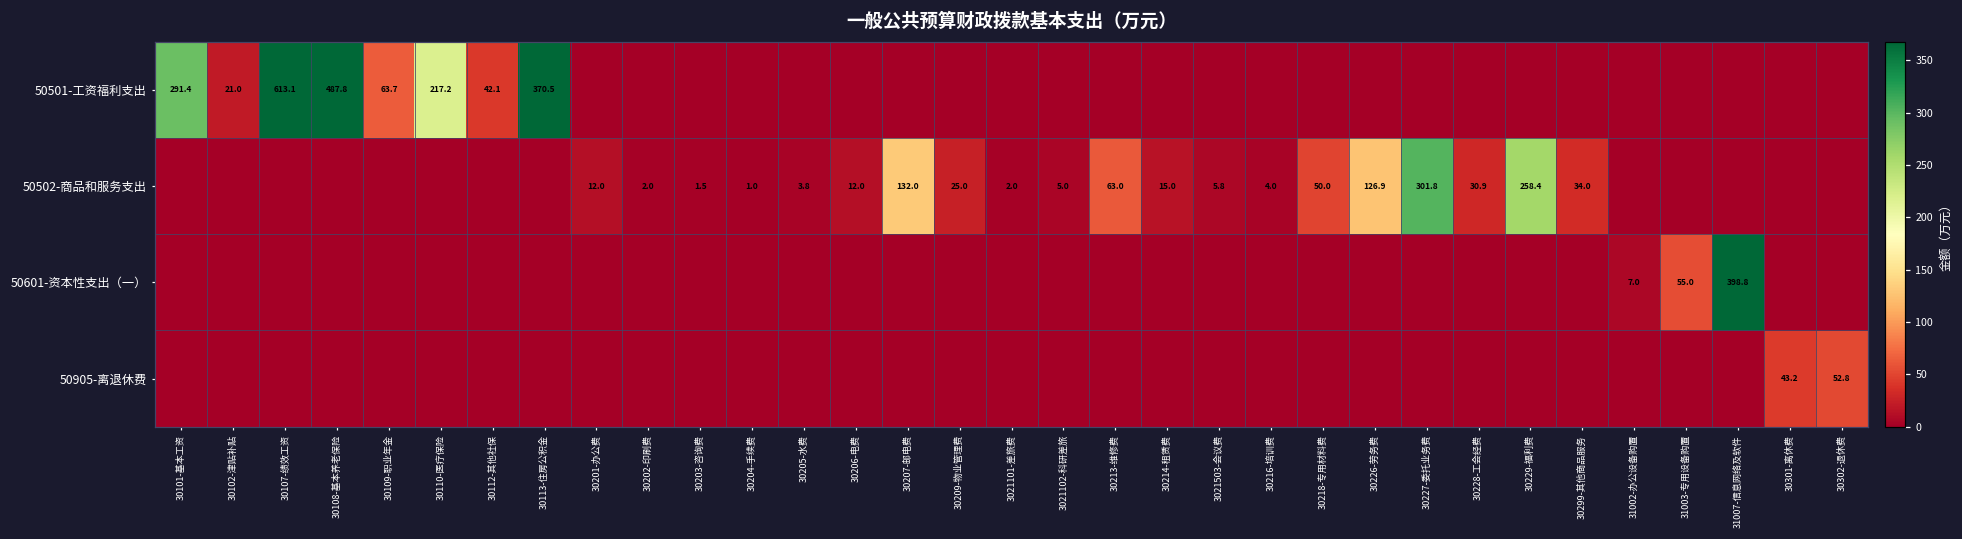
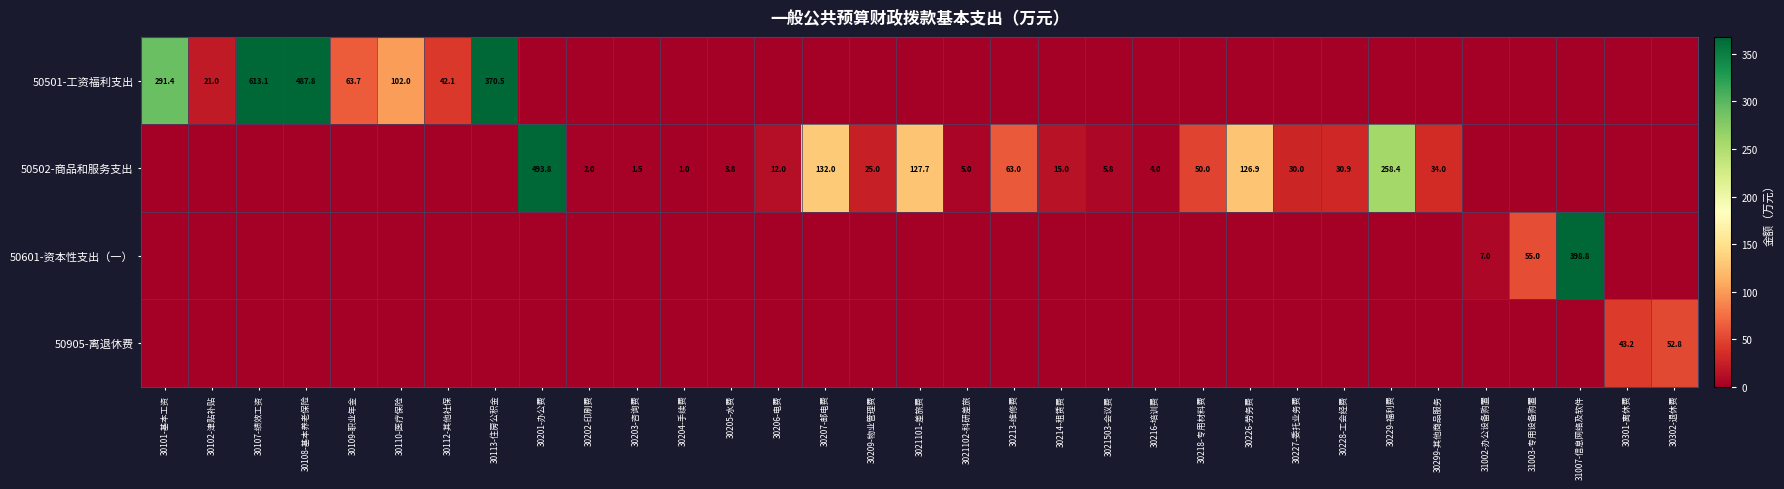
50501-工资福利支出, 30110-医疗保险: 217.2 -> 102.0
50502-商品和服务支出, 30201-办公费: 12.0 -> 493.8
50502-商品和服务支出, 3021101-差旅费: 2.0 -> 127.7
50502-商品和服务支出, 30227-委托业务费: 301.8 -> 30.0
